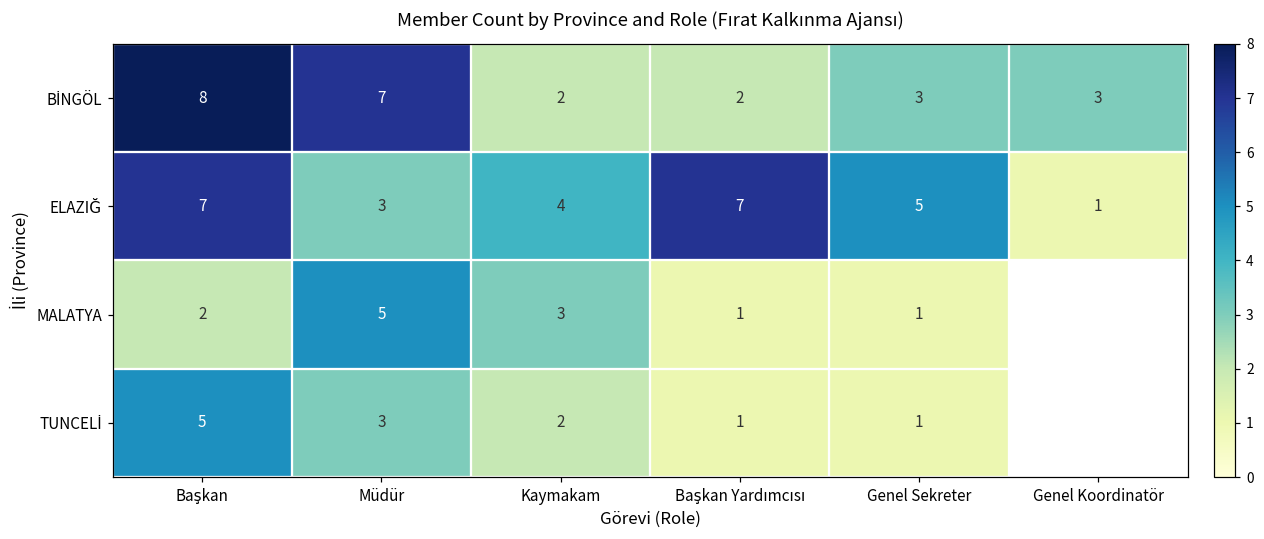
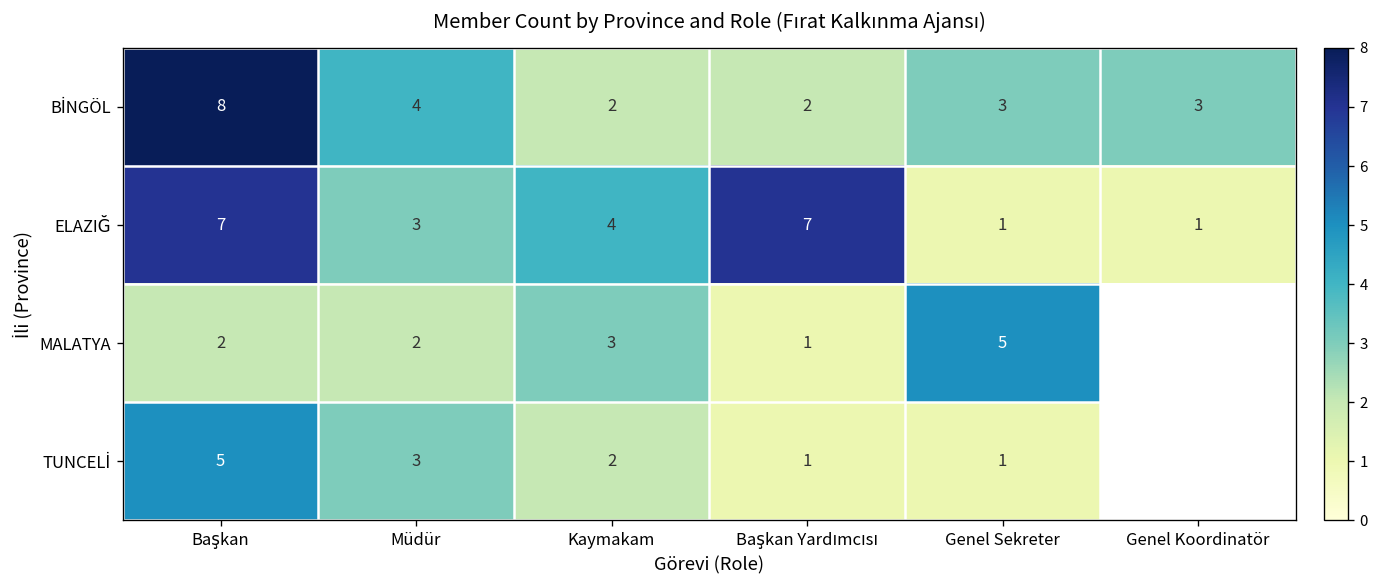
BİNGÖL, Müdür: 7 -> 4
ELAZIĞ, Genel Sekreter: 5 -> 1
MALATYA, Müdür: 5 -> 2
MALATYA, Genel Sekreter: 1 -> 5
